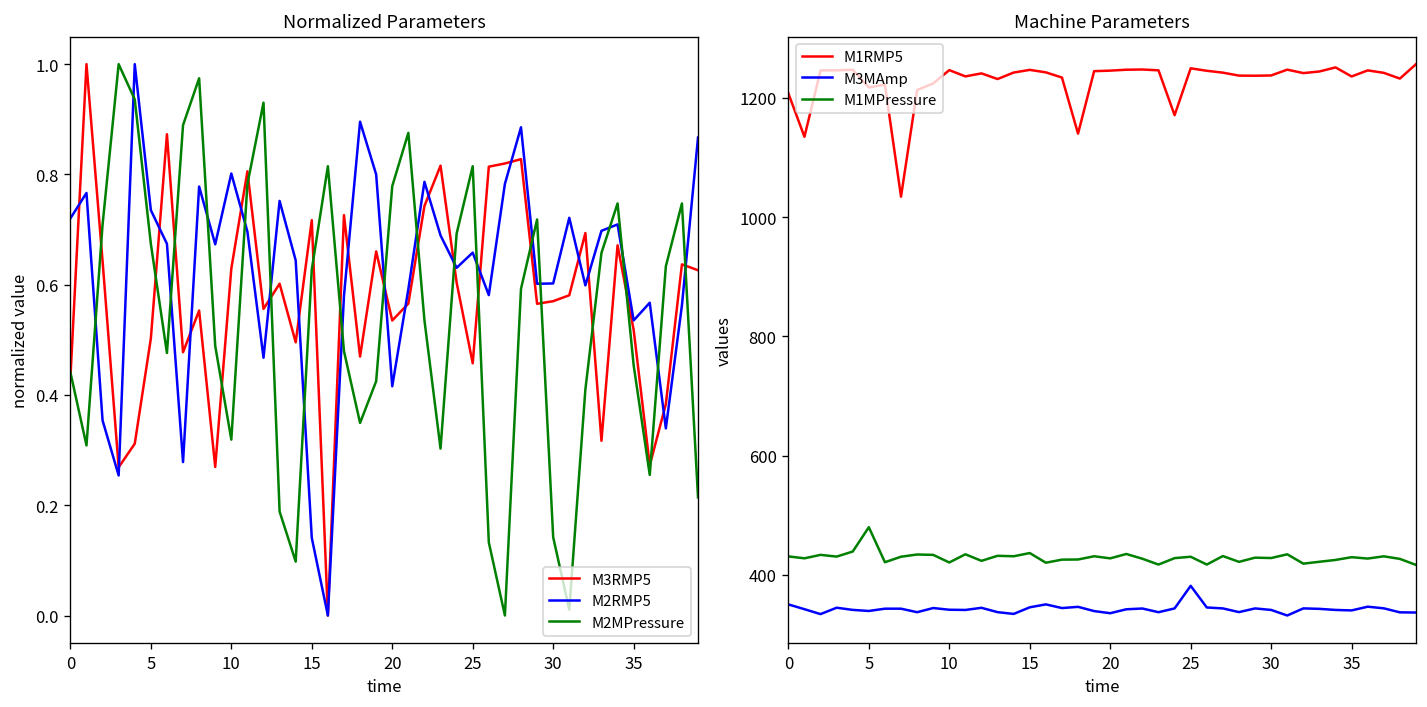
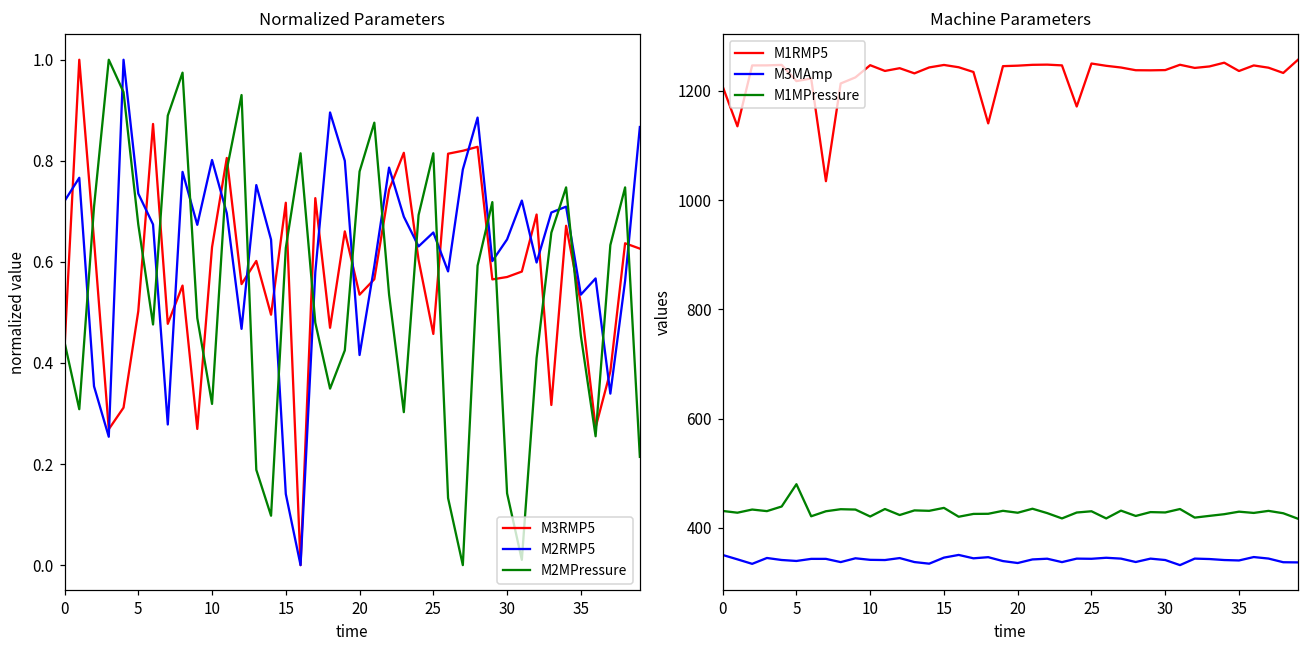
Normalized Parameters, M2RMP5, 30: 0.60 -> 0.64
Machine Parameters, M3MAmp, 25: 380 -> 340
